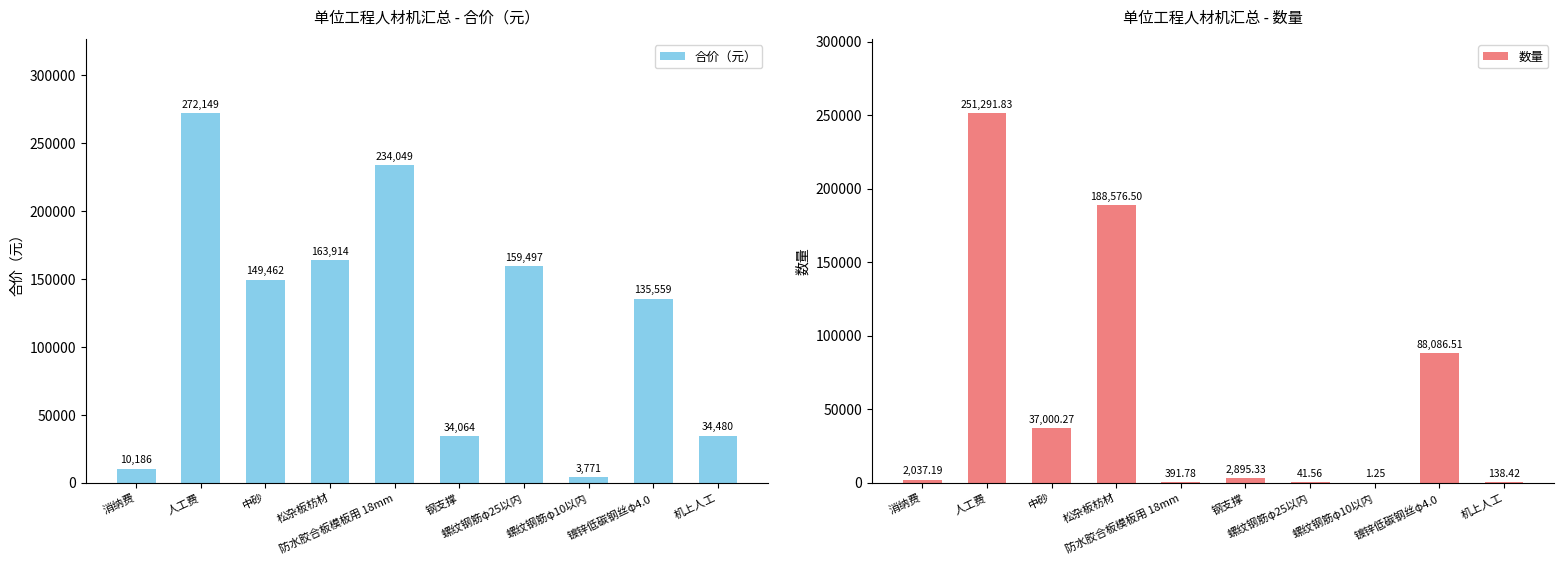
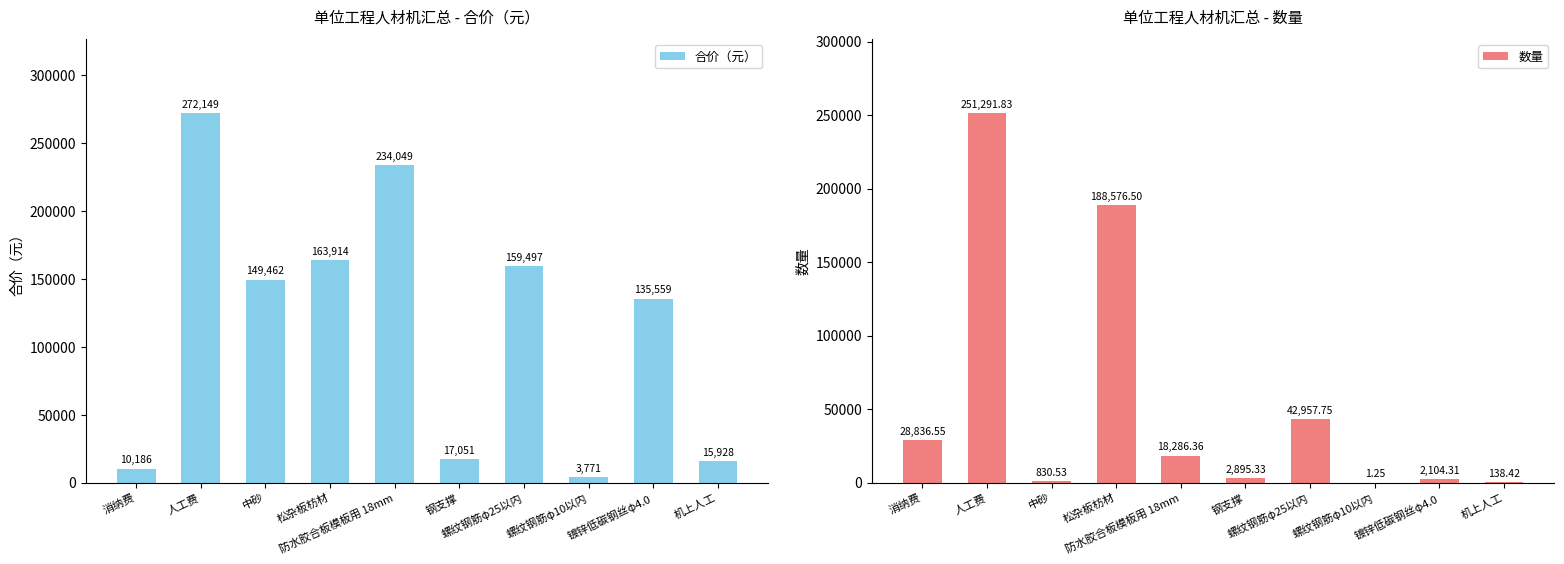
单位工程人材机汇总 - 合价（元）, 钢支撑: 34,064 -> 17,051
单位工程人材机汇总 - 合价（元）, 机上人工: 34,480 -> 15,928
单位工程人材机汇总 - 数量, 消纳费: 2,037.19 -> 28,836.55
单位工程人材机汇总 - 数量, 中砂: 37,000.27 -> 830.53
单位工程人材机汇总 - 数量, 防水胶合板模板用 18mm: 391.78 -> 18,286.36
单位工程人材机汇总 - 数量, 螺纹钢筋φ25以内: 41.56 -> 42,957.75
单位工程人材机汇总 - 数量, 镀锌低碳钢丝φ4.0: 88,086.51 -> 2,104.31
